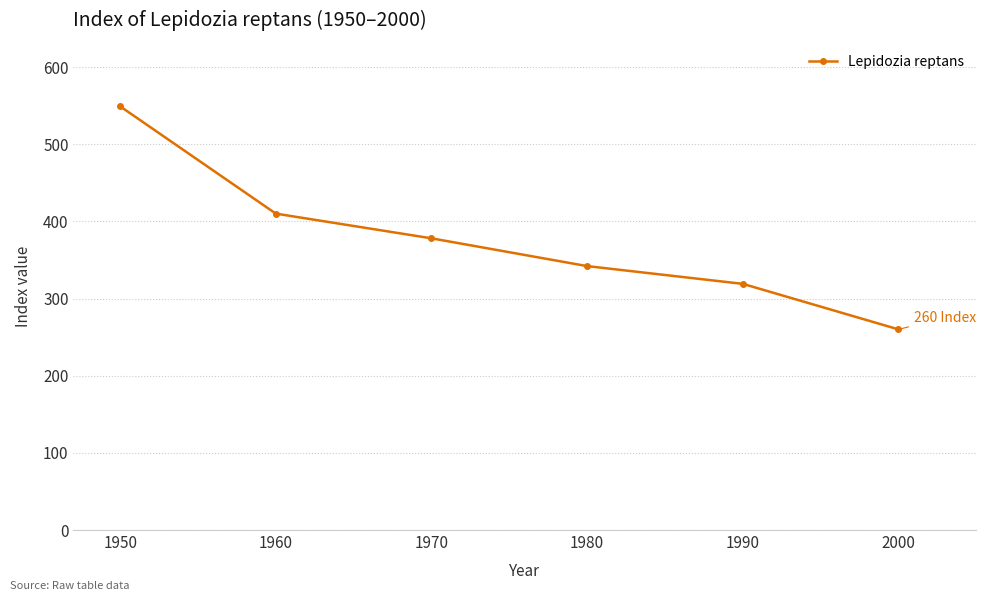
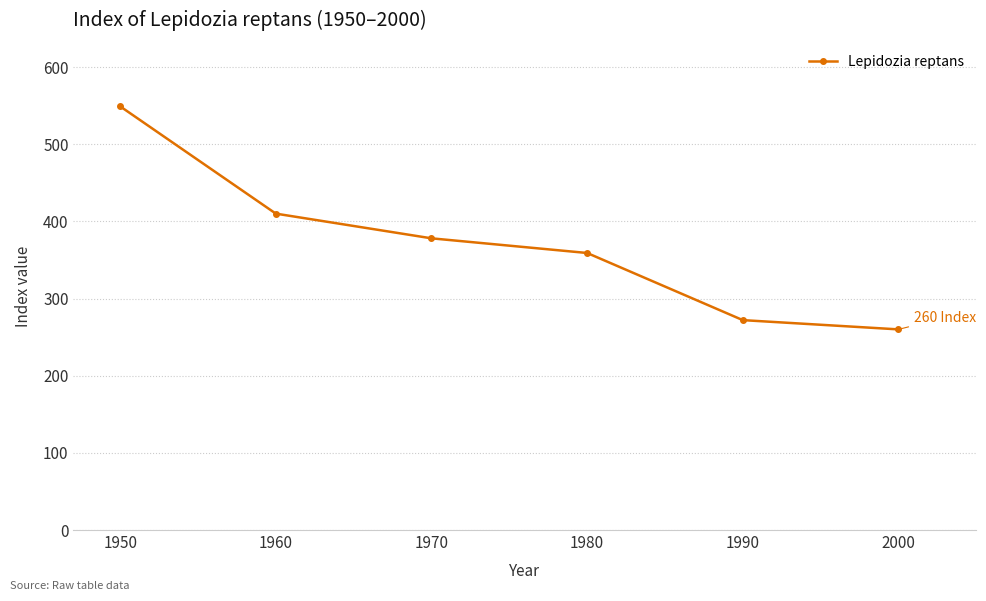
1980: 340 -> 360
1990: 320 -> 270
